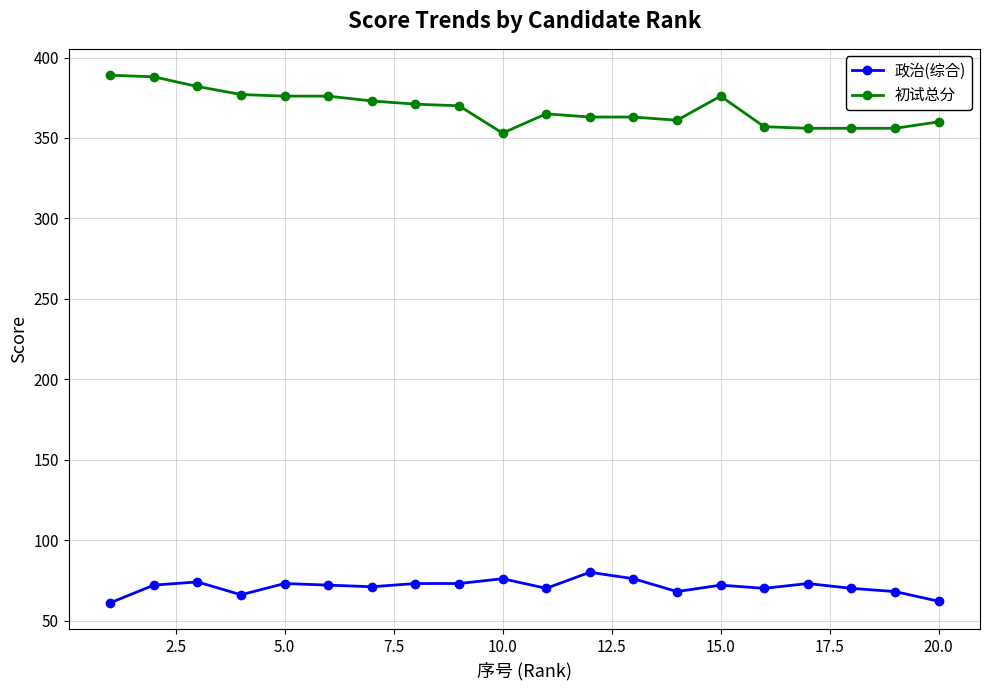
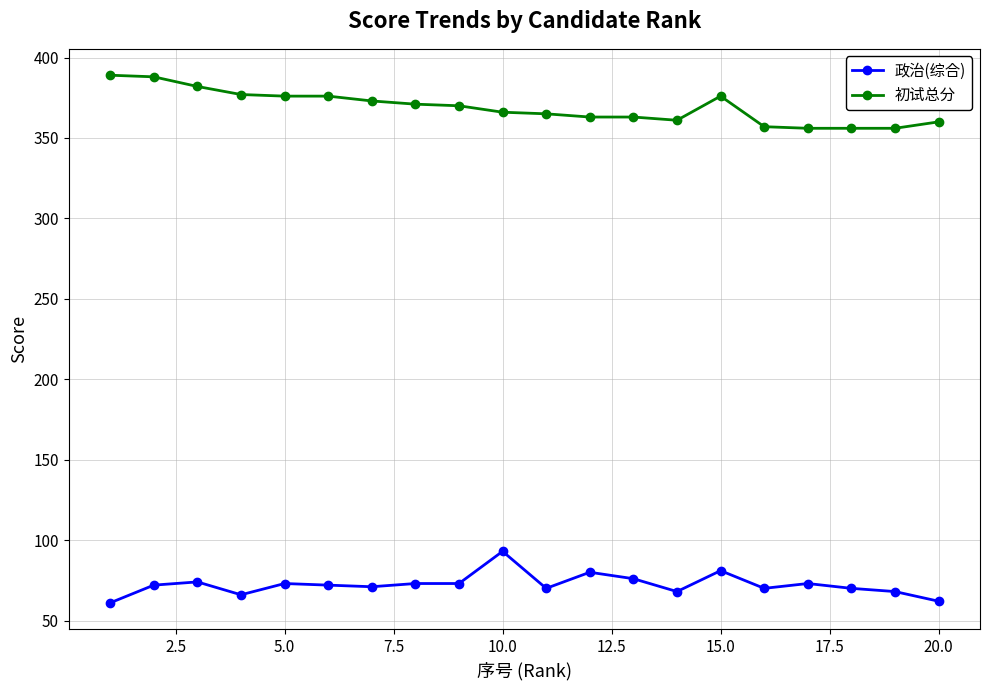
政治(综合), 10.0: 76 -> 93
初试总分, 10.0: 353 -> 366
政治(综合), 15.0: 72 -> 81
